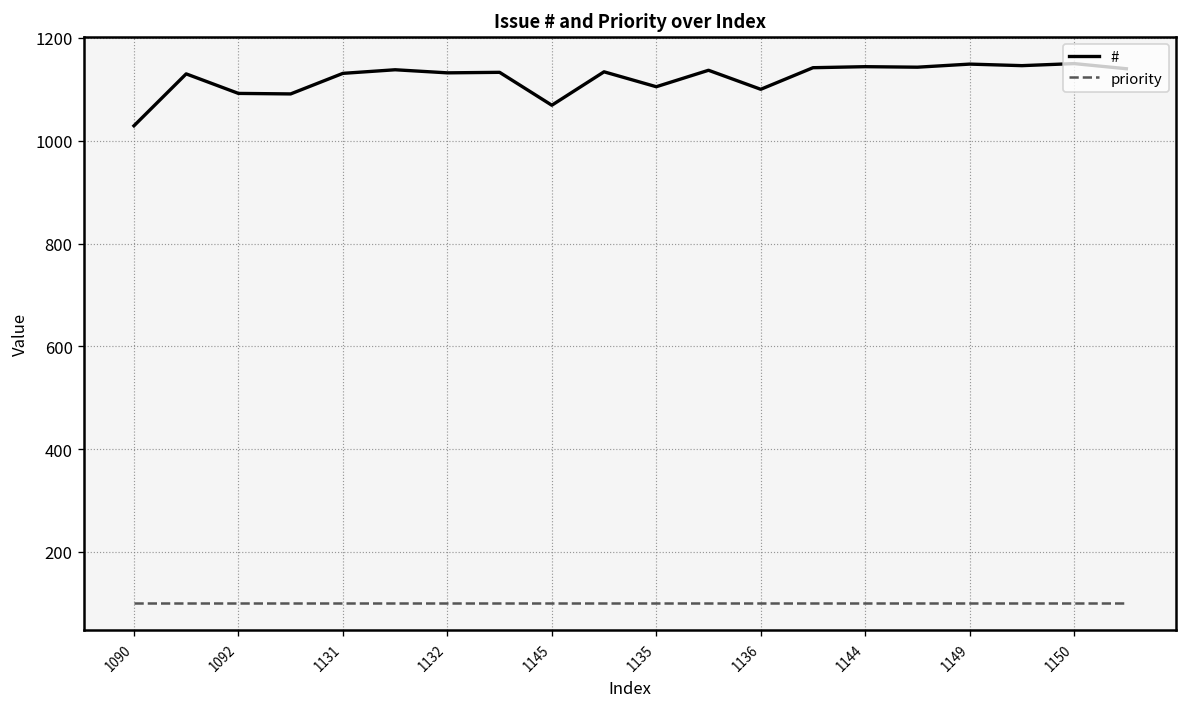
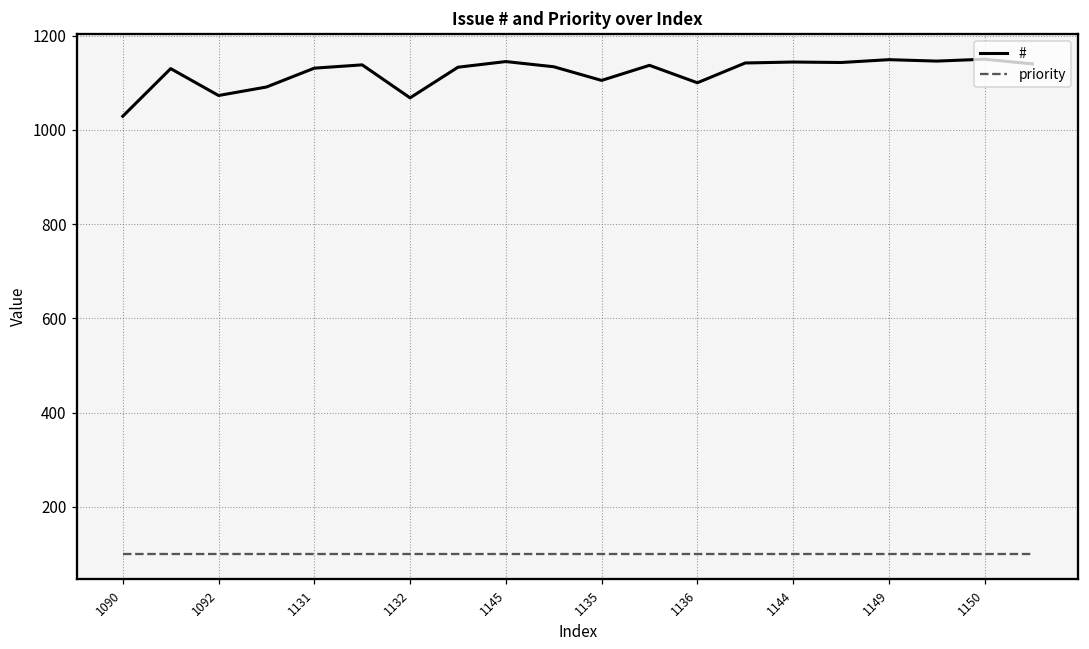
#, 1092: 1090 -> 1070
#, 1132: 1130 -> 1070
#, 1145: 1070 -> 1150
